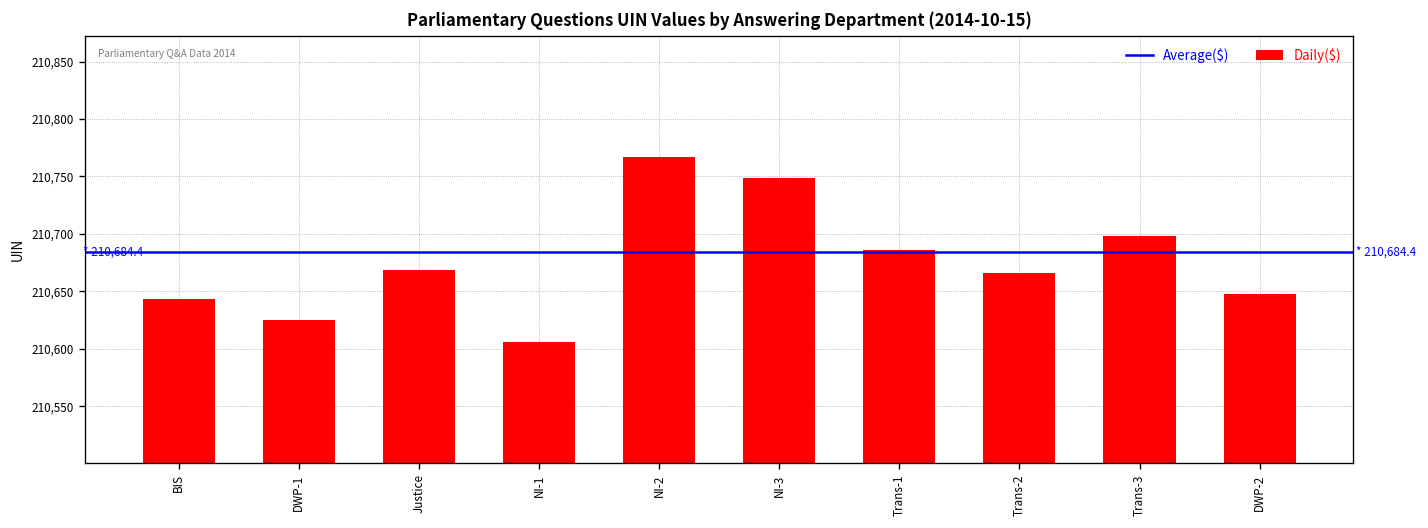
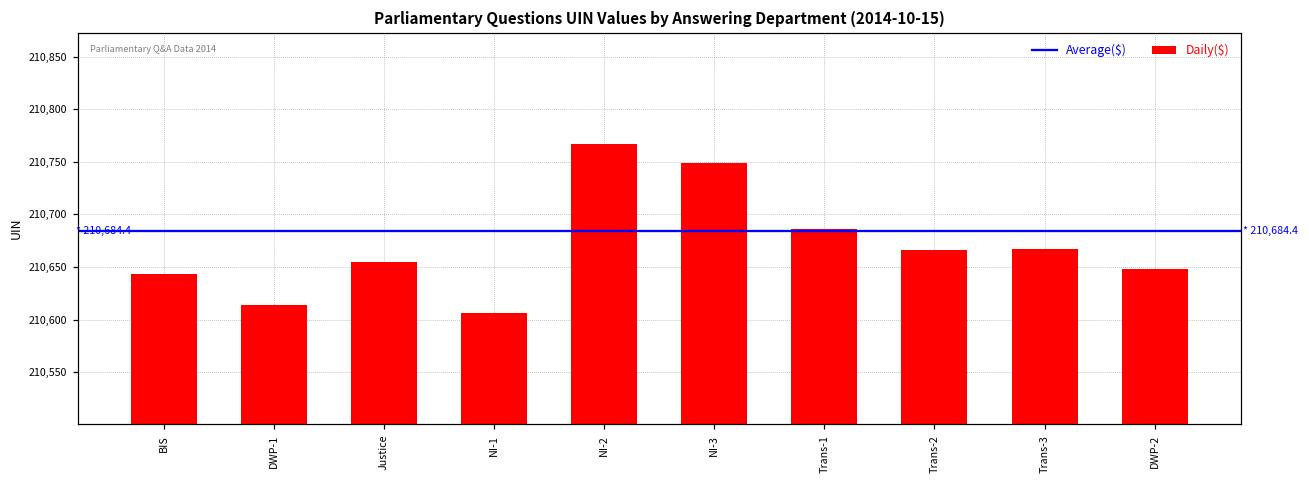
DWP-1: 210,630 -> 210,610
Justice: 210,670 -> 210,660
Trans-3: 210,700 -> 210,670
